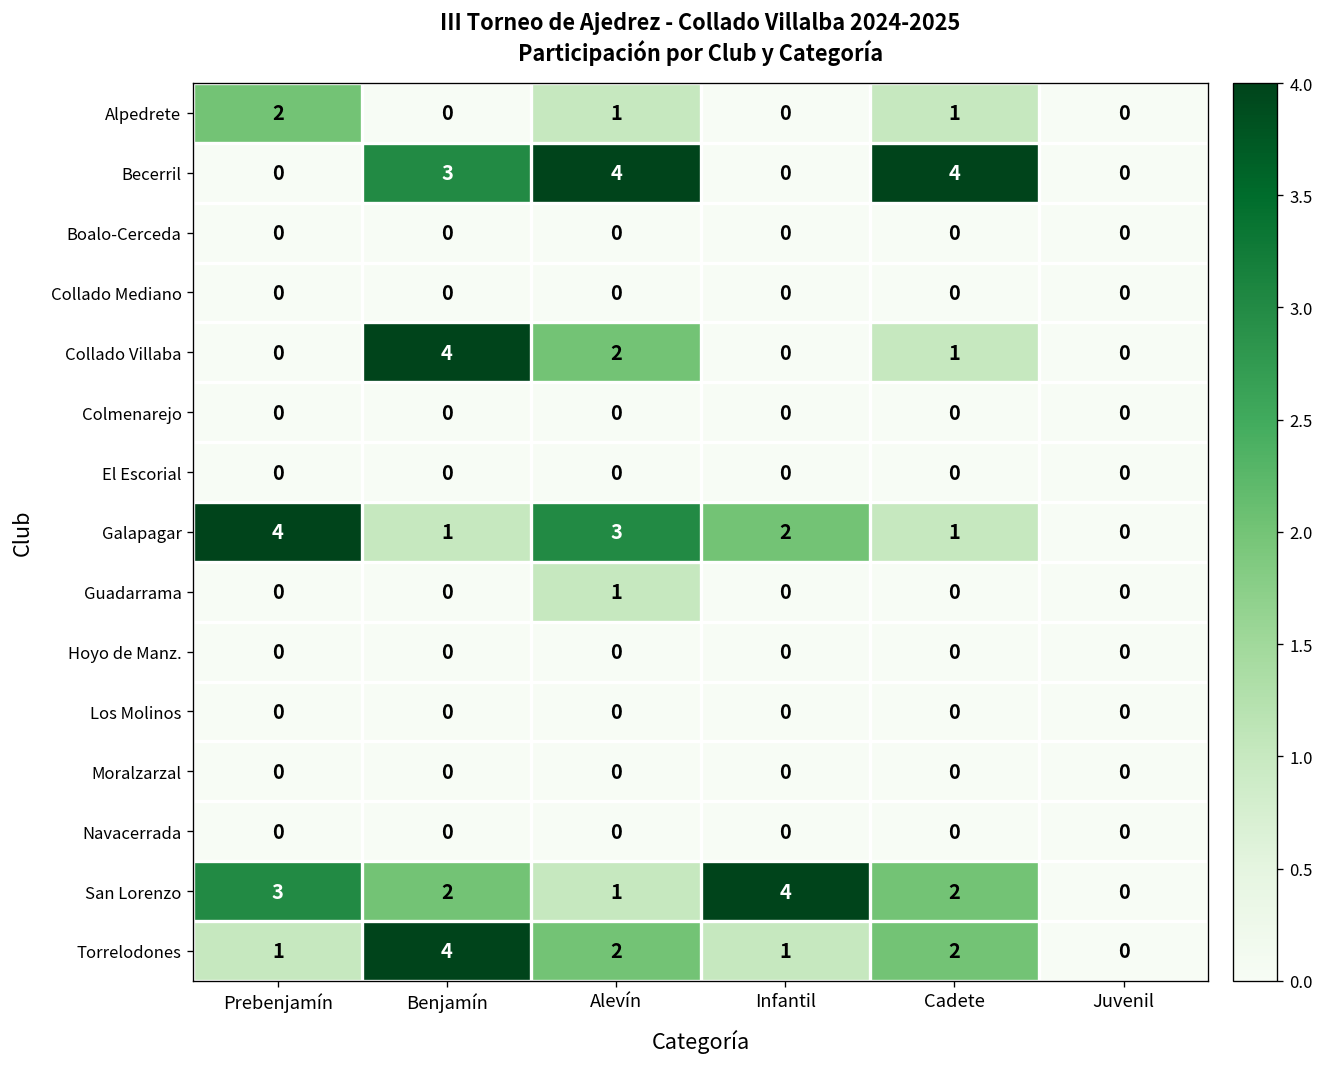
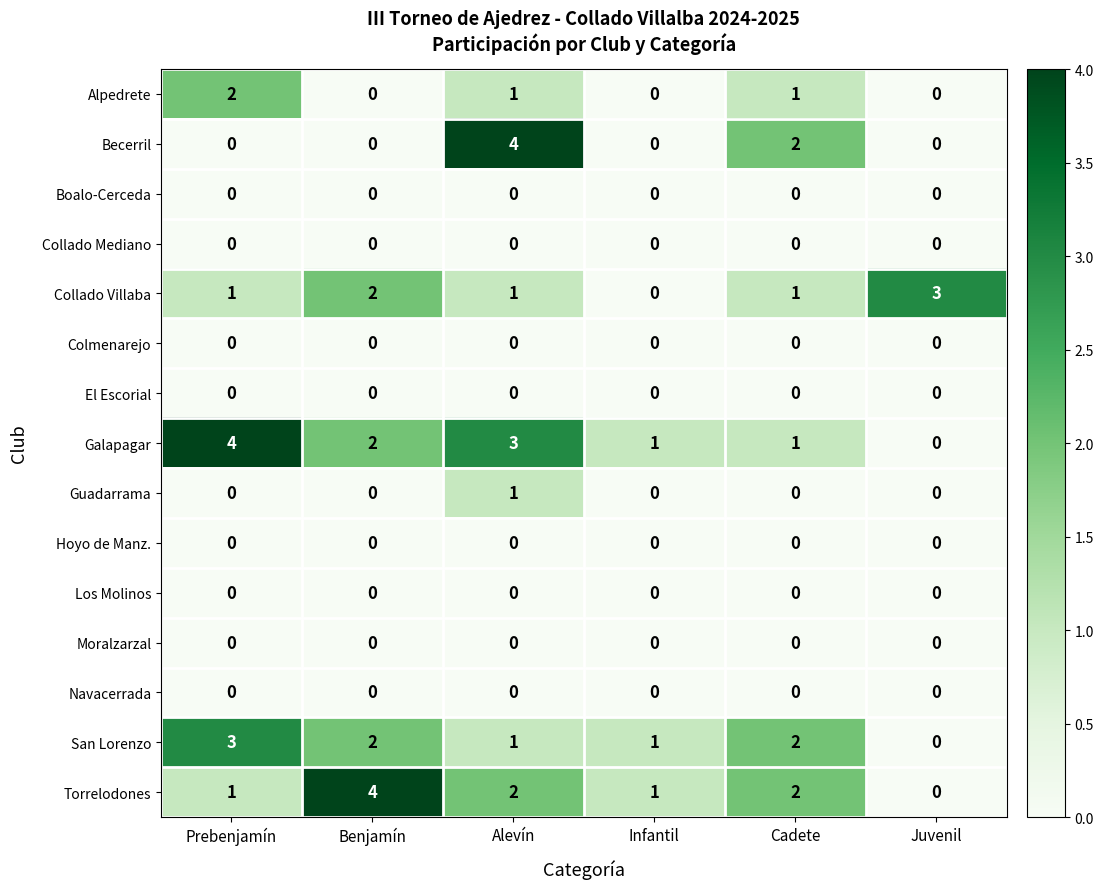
Becerril, Benjamín: 3 -> 0
Becerril, Cadete: 4 -> 2
Collado Villaba, Prebenjamín: 0 -> 1
Collado Villaba, Benjamín: 4 -> 2
Collado Villaba, Alevín: 2 -> 1
Collado Villaba, Juvenil: 0 -> 3
Galapagar, Benjamín: 1 -> 2
Galapagar, Infantil: 2 -> 1
San Lorenzo, Infantil: 4 -> 1
